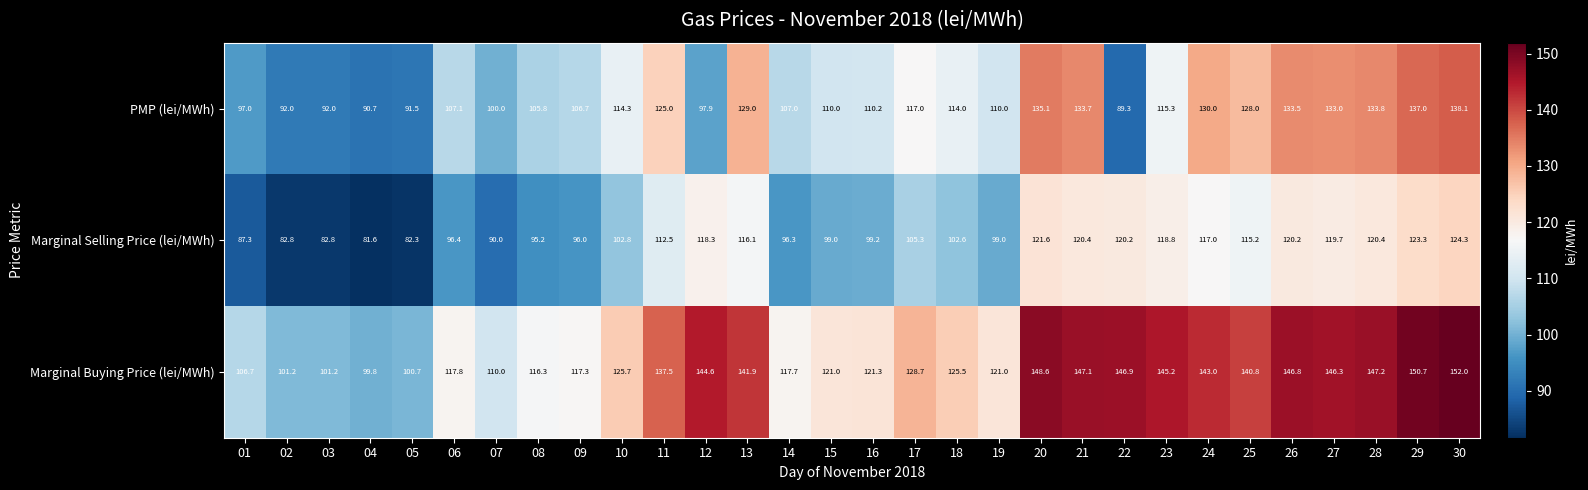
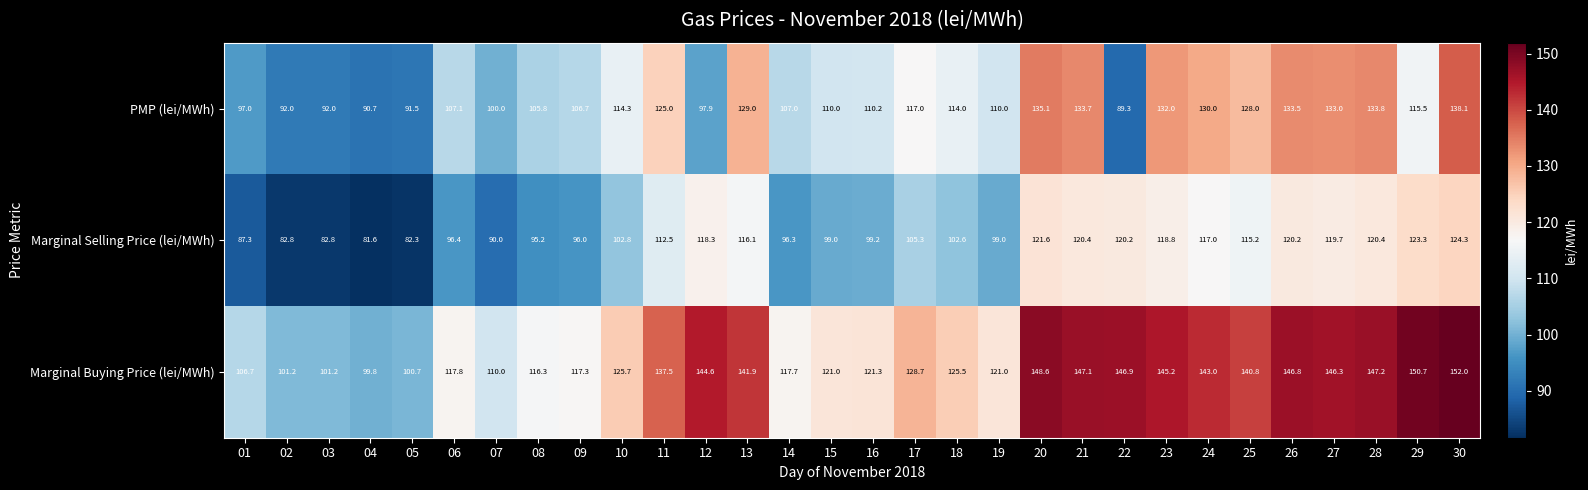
PMP (lei/MWh), 23: 115.3 -> 132.0
PMP (lei/MWh), 29: 137.0 -> 115.5
